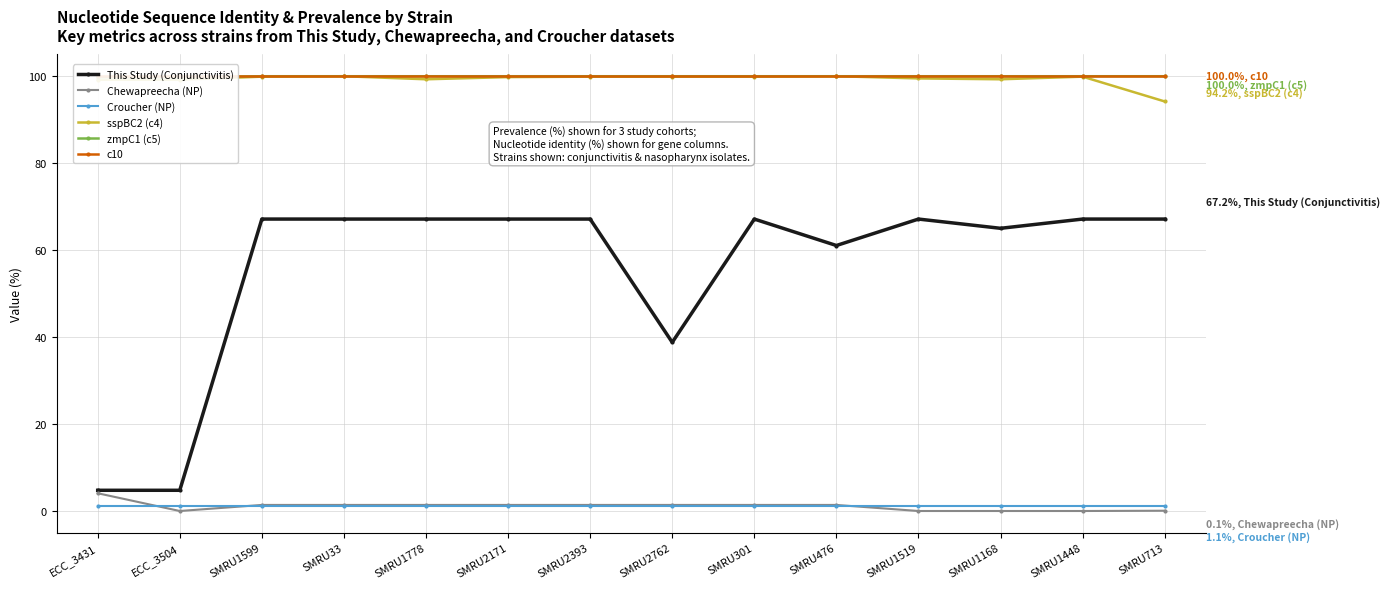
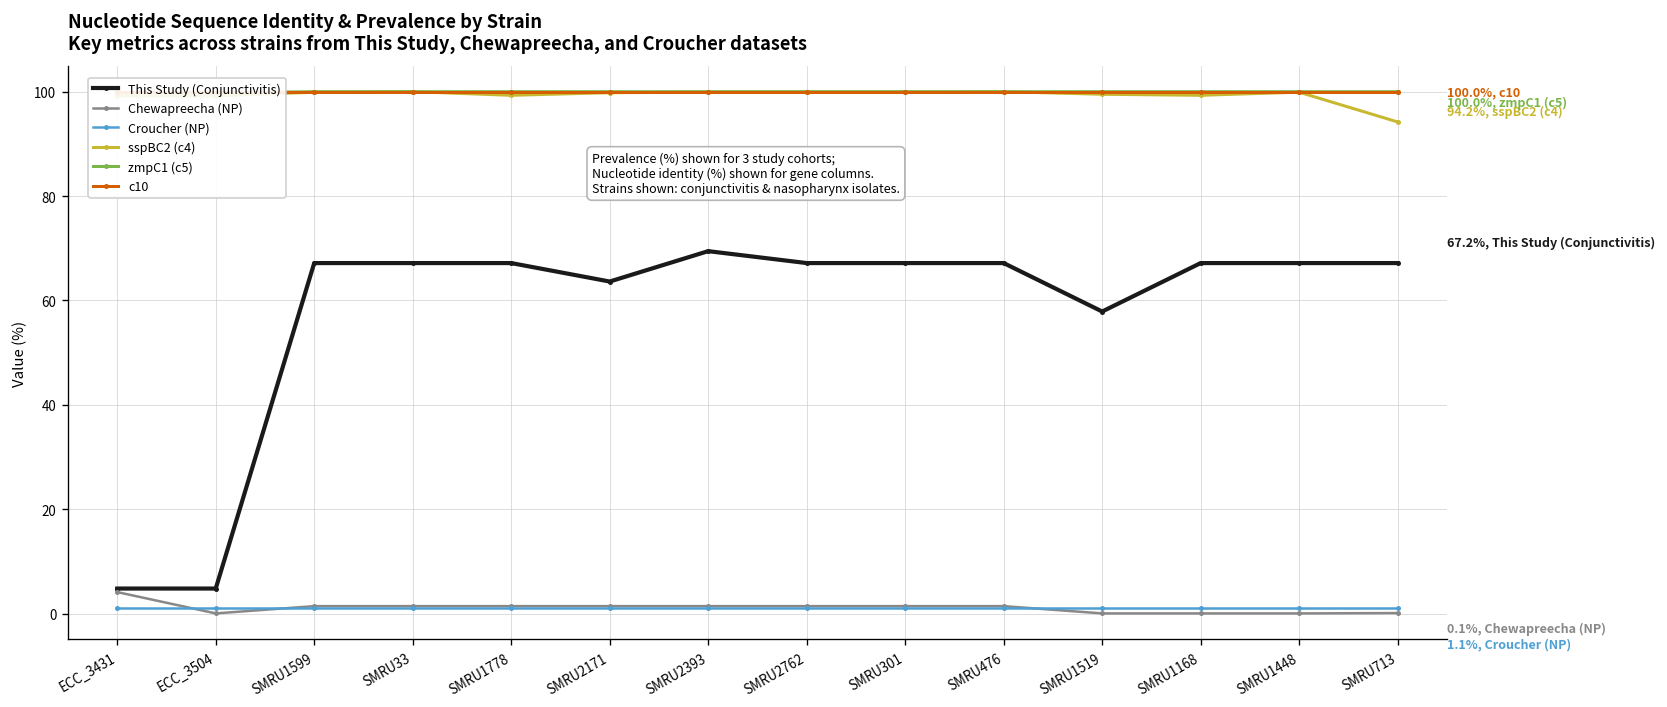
This Study (Conjunctivitis), SMRU2171: 67 -> 64
This Study (Conjunctivitis), SMRU2393: 67 -> 69
This Study (Conjunctivitis), SMRU2762: 39 -> 67
This Study (Conjunctivitis), SMRU476: 61 -> 67
This Study (Conjunctivitis), SMRU1519: 67 -> 58
This Study (Conjunctivitis), SMRU1168: 65 -> 67
